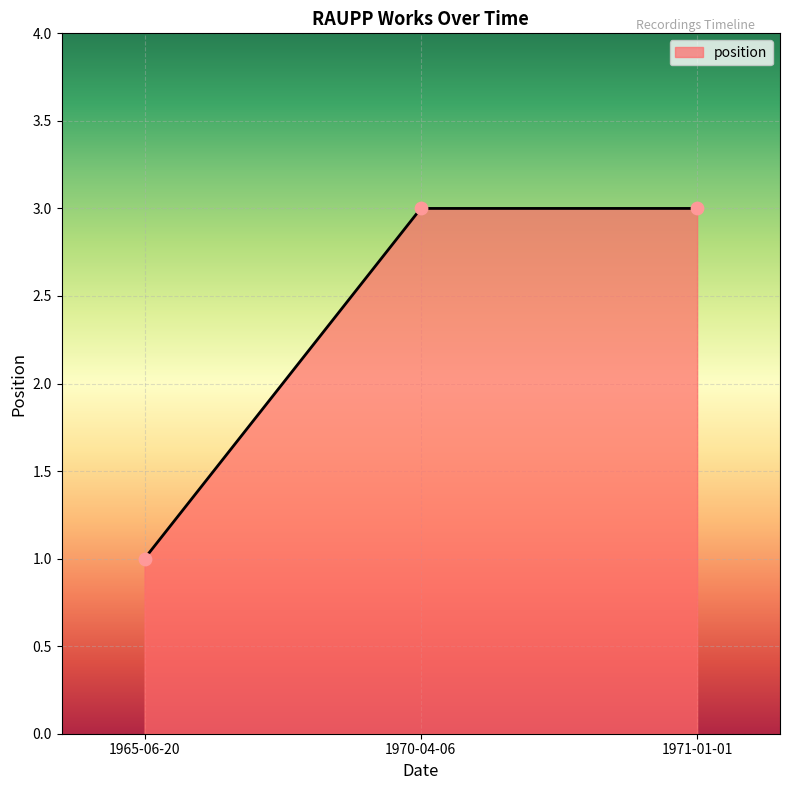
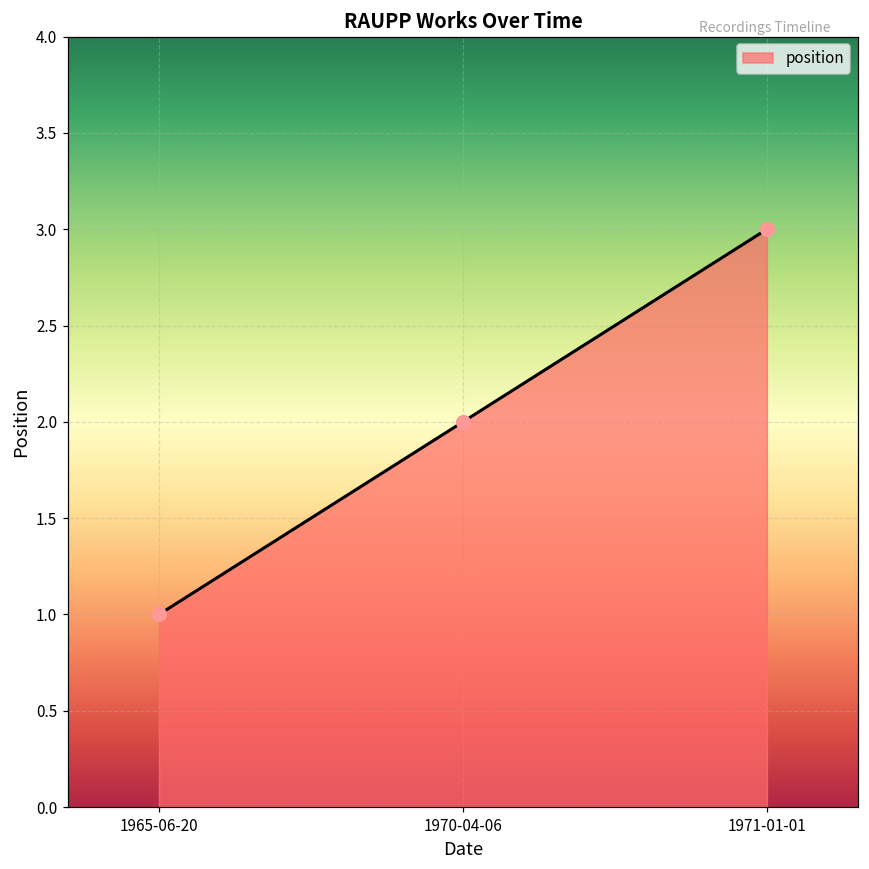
1970-04-06: 3 -> 2
